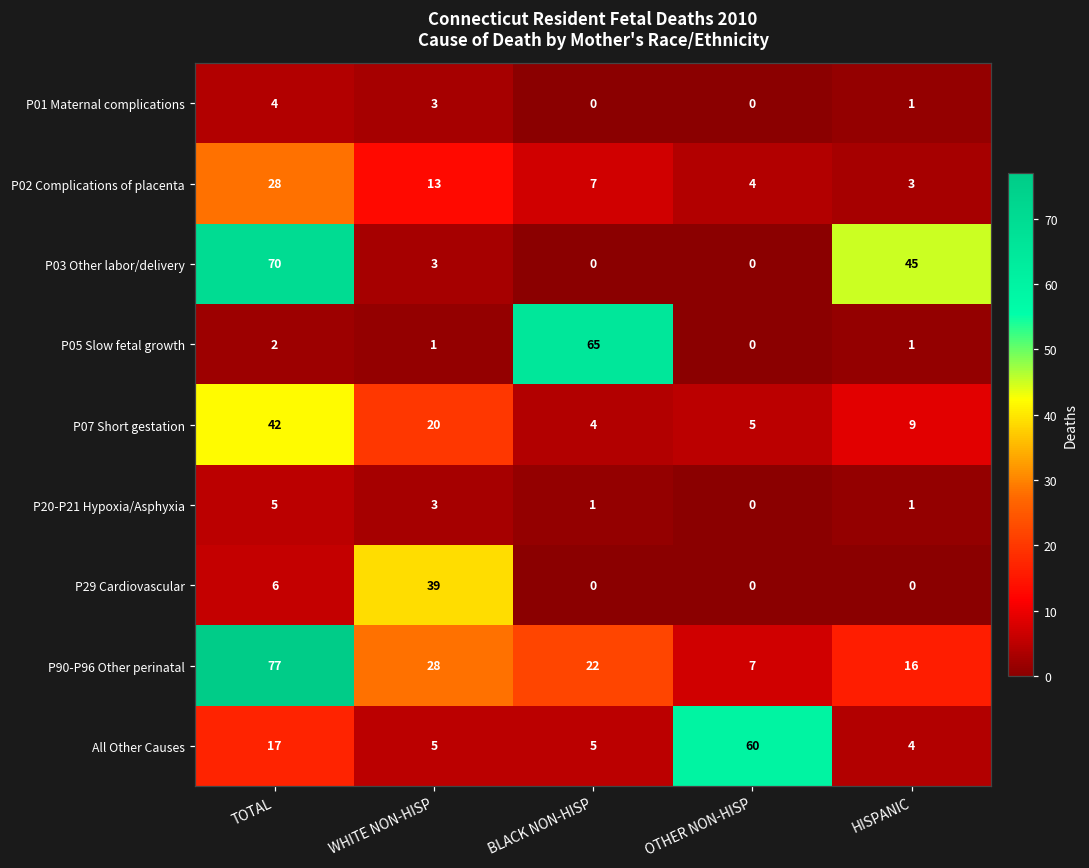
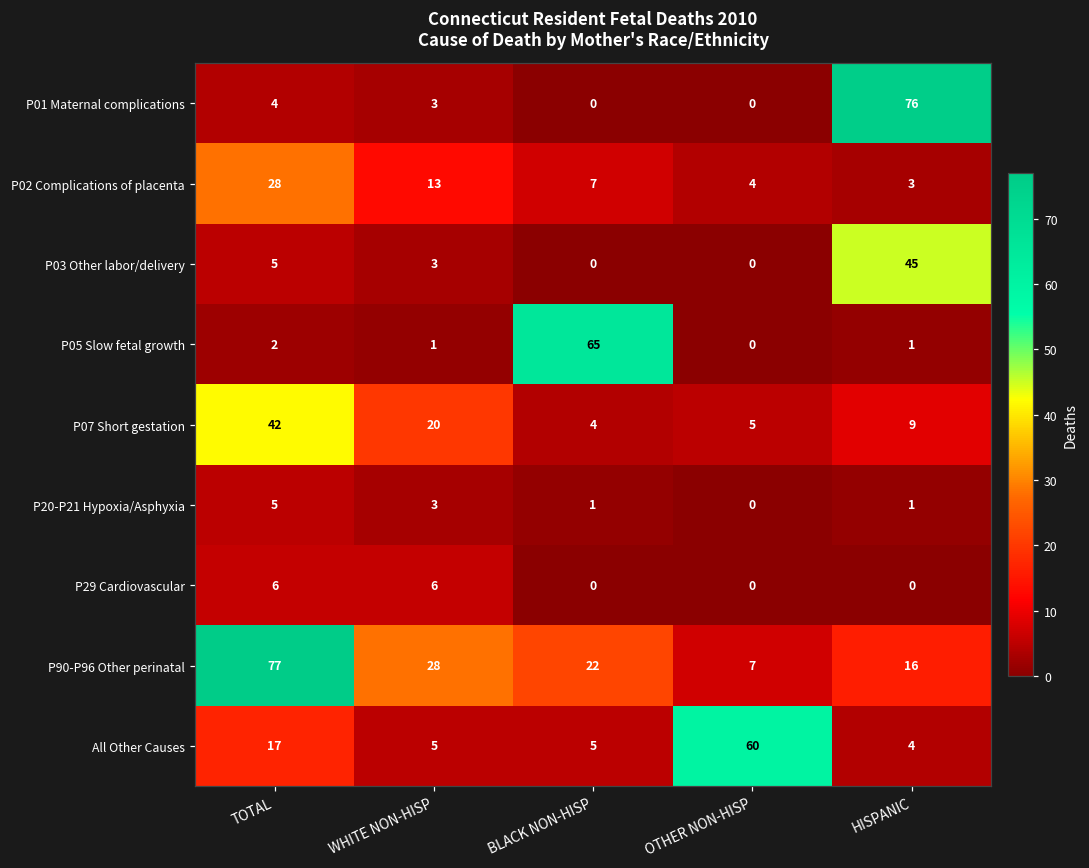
P01 Maternal complications, HISPANIC: 1 -> 76
P03 Other labor/delivery, TOTAL: 70 -> 5
P29 Cardiovascular, WHITE NON-HISP: 39 -> 6
